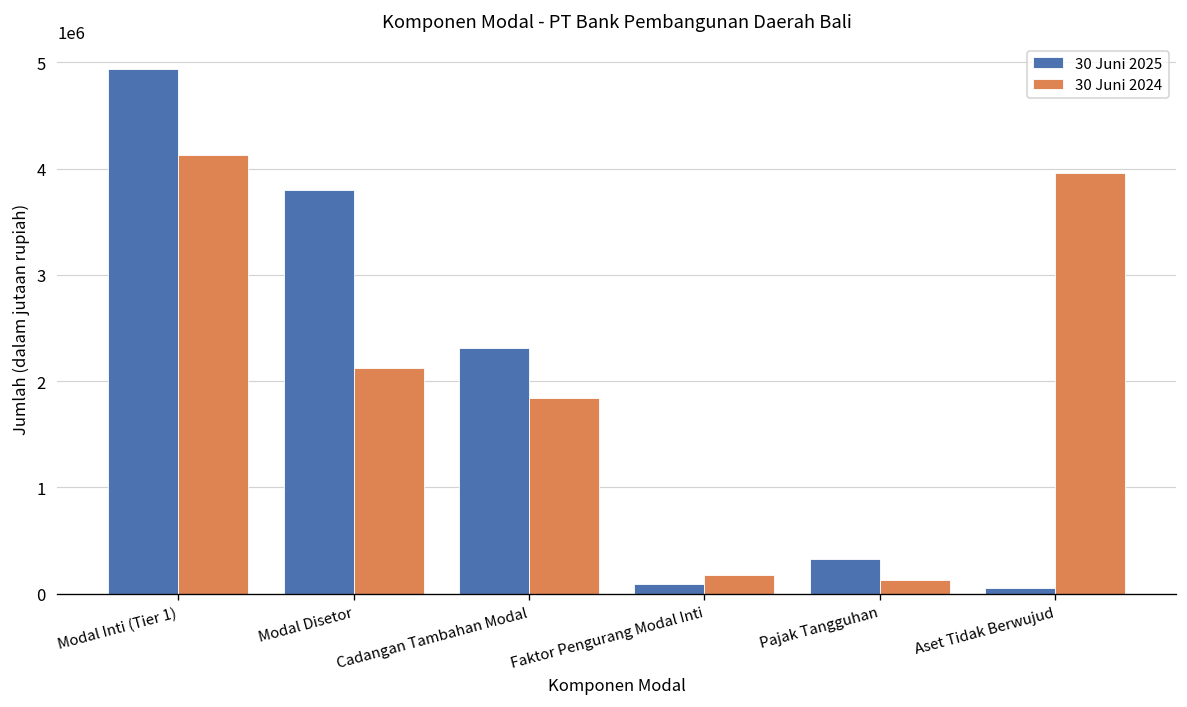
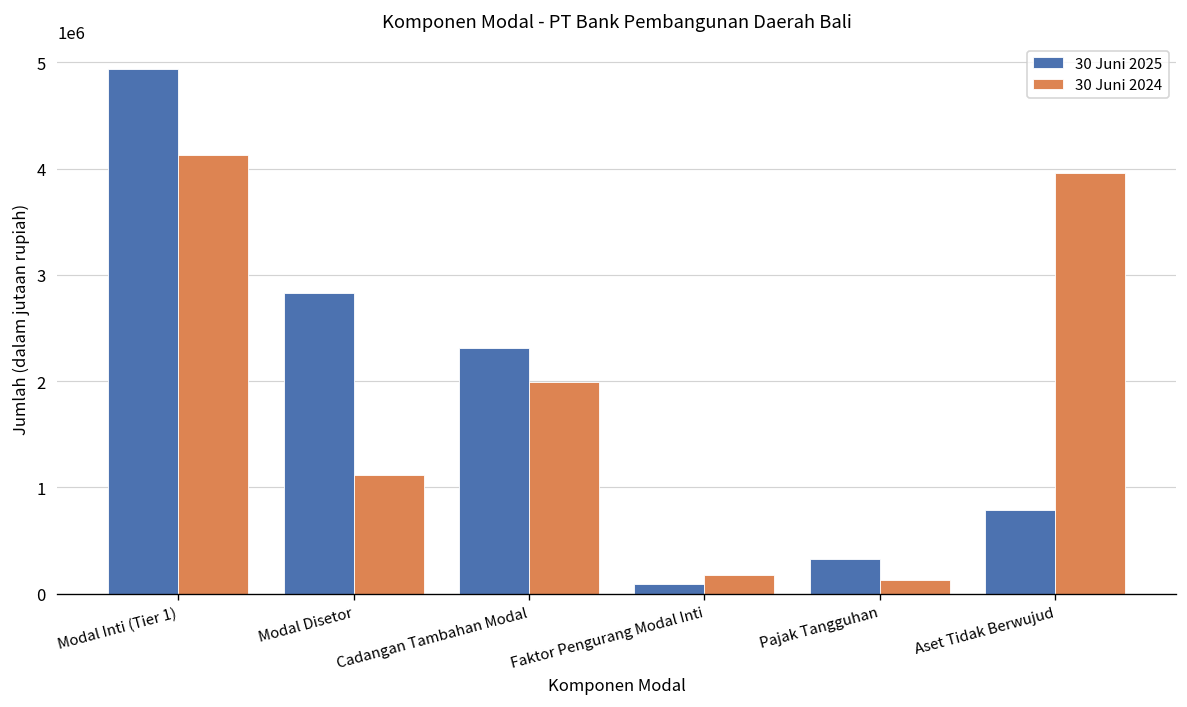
30 Juni 2025, Modal Disetor: 3800000 -> 2800000
30 Juni 2024, Modal Disetor: 2100000 -> 1100000
30 Juni 2024, Cadangan Tambahan Modal: 1800000 -> 2000000
30 Juni 2025, Aset Tidak Berwujud: 100000 -> 800000
